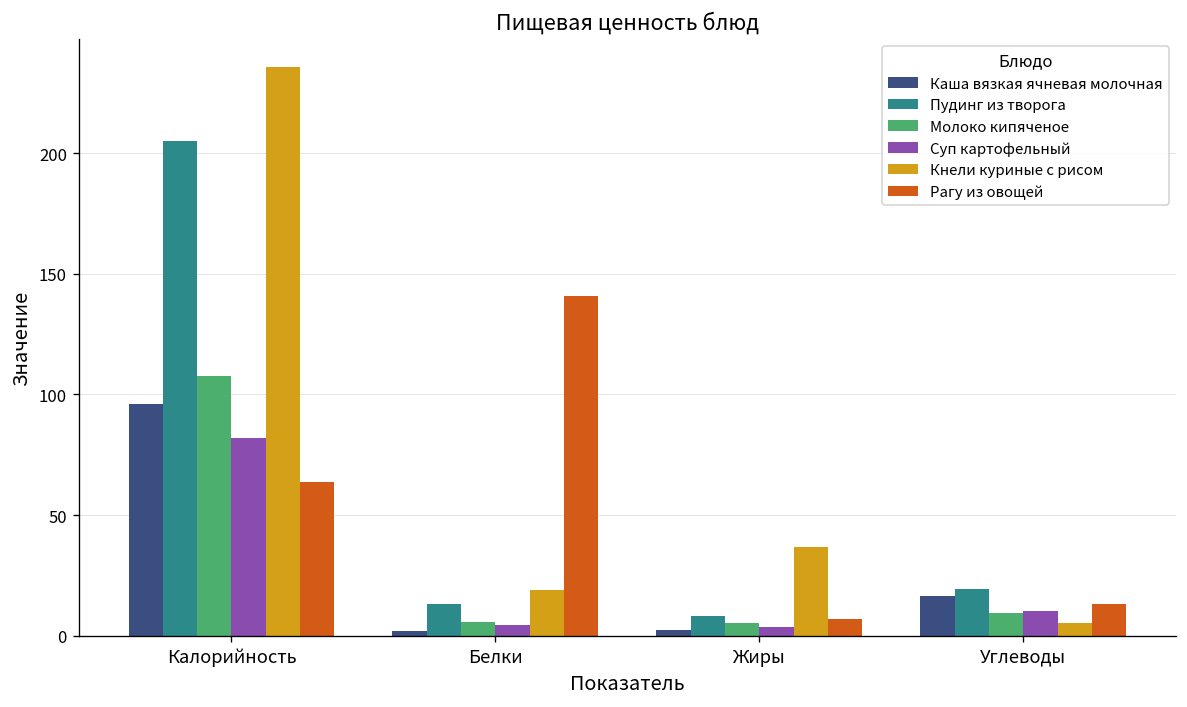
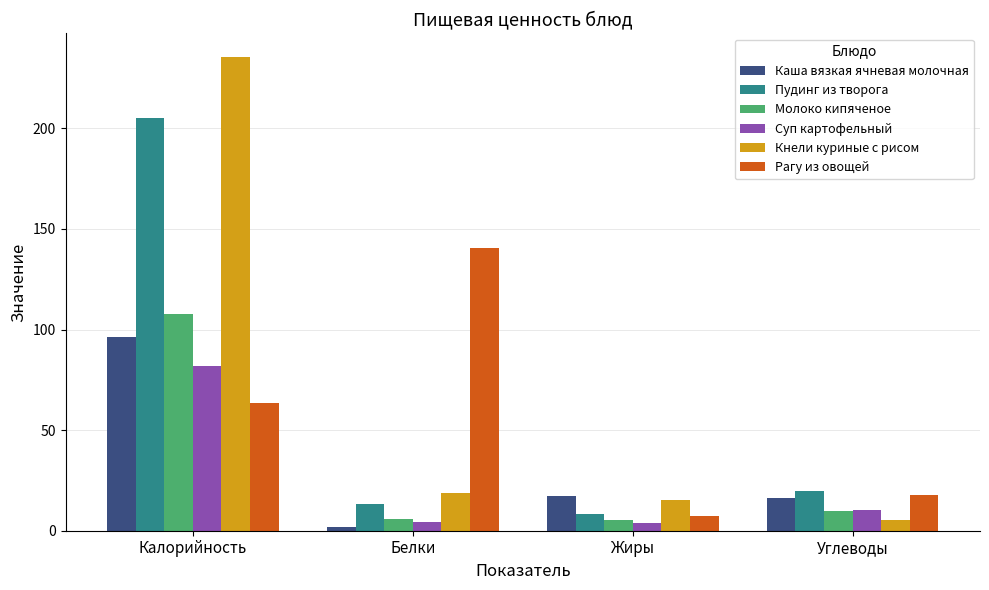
Каша вязкая ячневая молочная, Жиры: 3 -> 17
Кнели куриные с рисом, Жиры: 37 -> 15
Рагу из овощей, Углеводы: 13 -> 18
